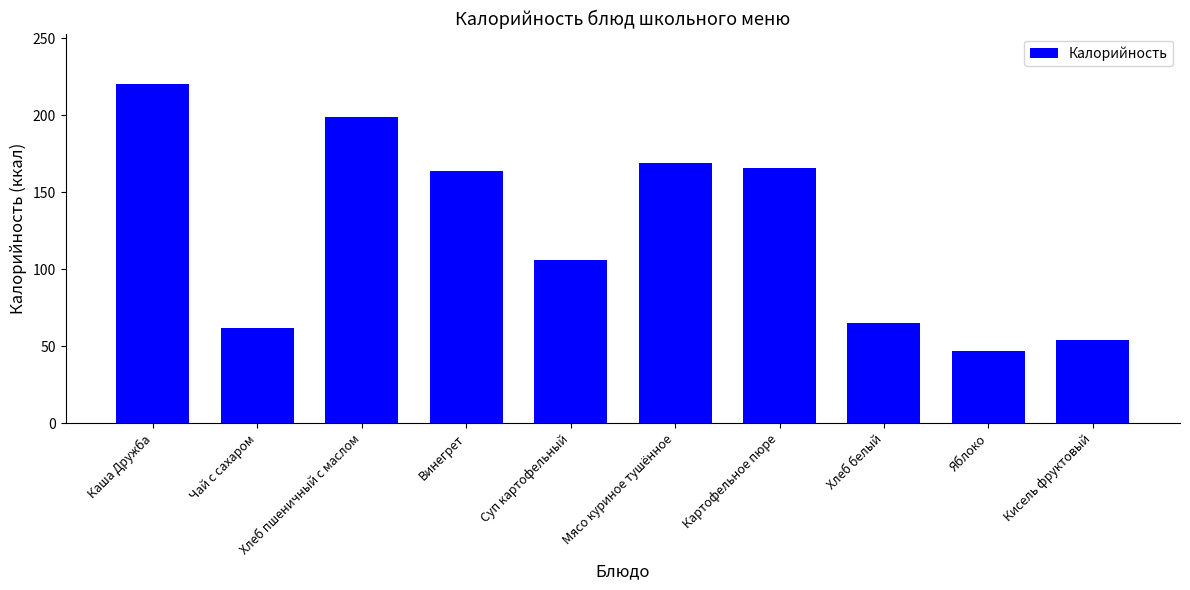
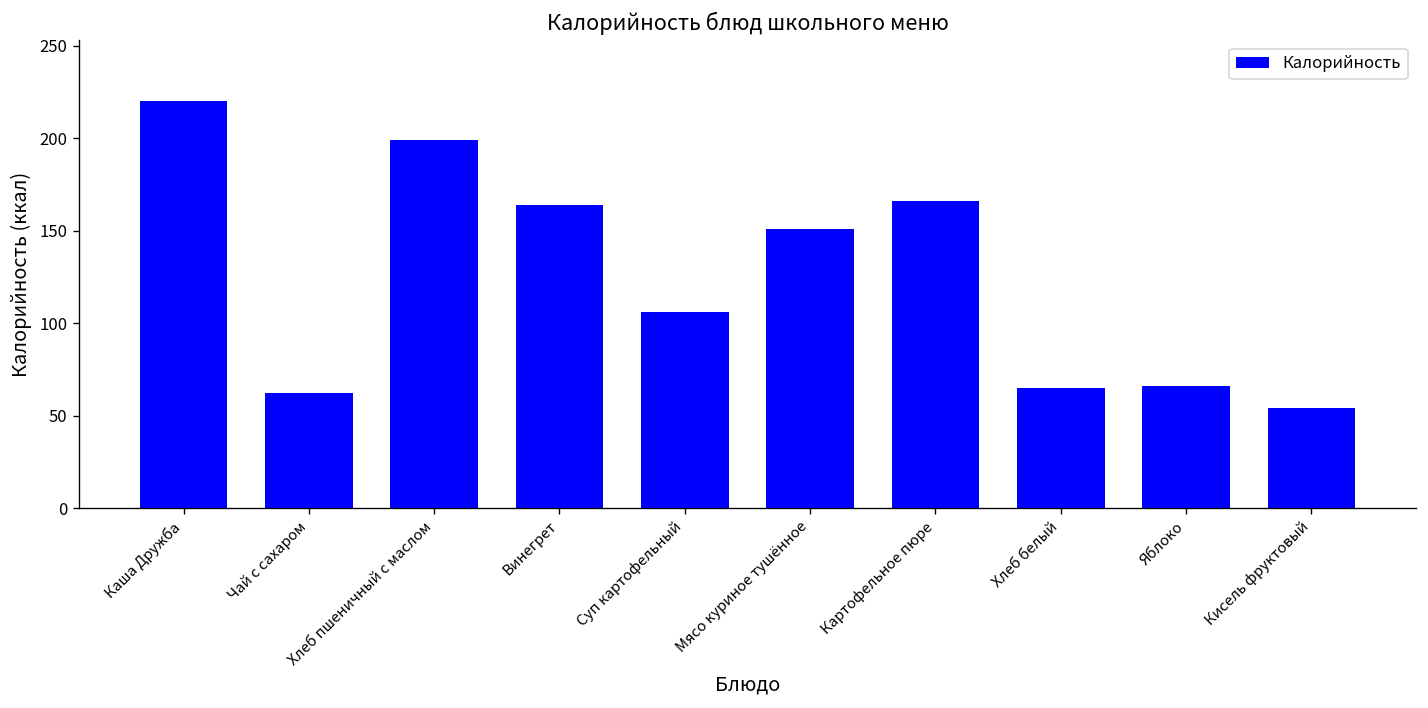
Мясо куриное тушённое: 169 -> 151
Яблоко: 47 -> 66
